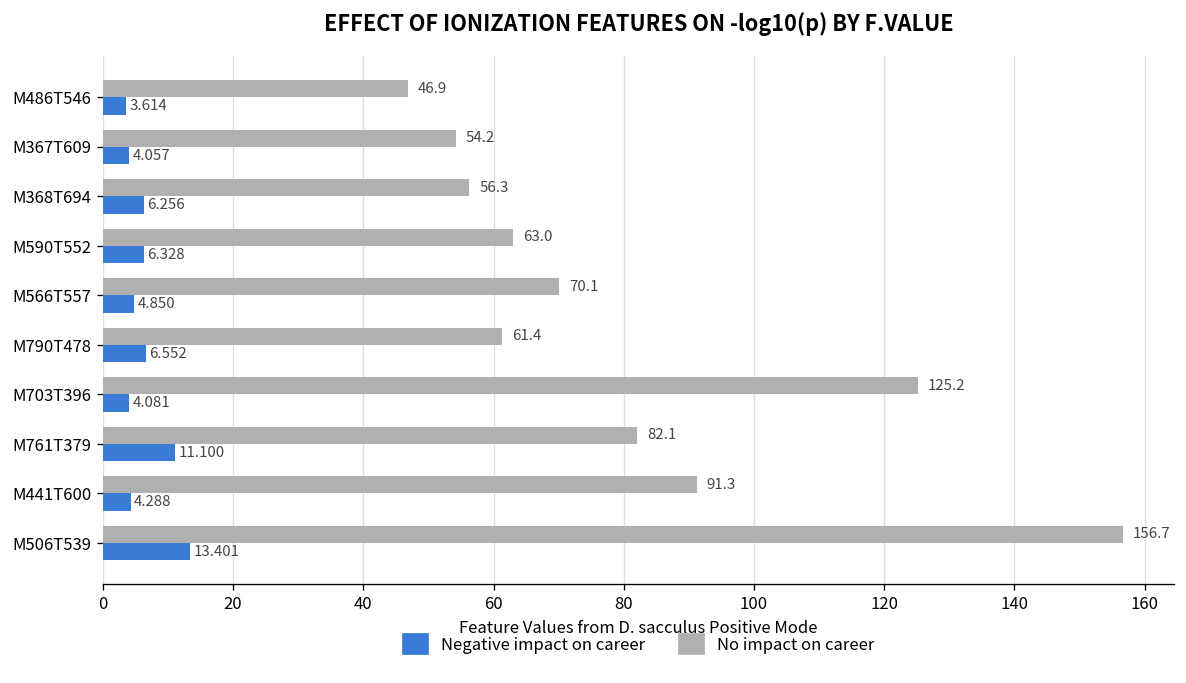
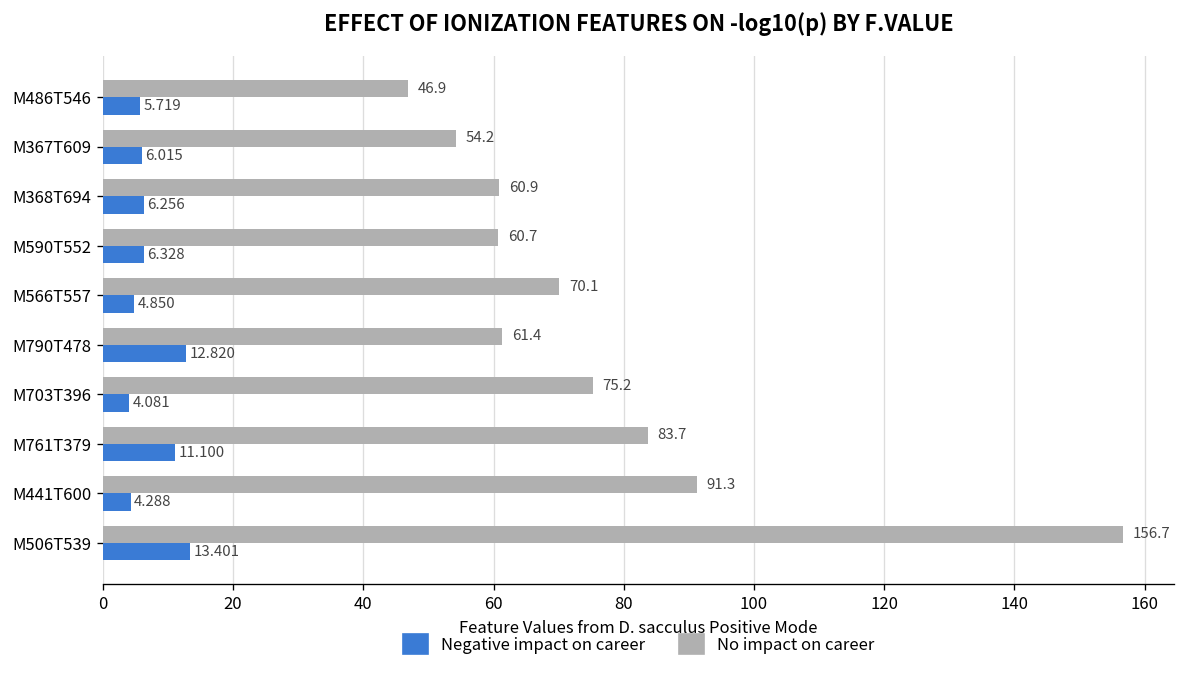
Negative impact on career, M486T546: 3.614 -> 5.719
Negative impact on career, M367T609: 4.057 -> 6.015
No impact on career, M368T694: 56.3 -> 60.9
No impact on career, M590T552: 63.0 -> 60.7
Negative impact on career, M790T478: 6.552 -> 12.820
No impact on career, M703T396: 125.2 -> 75.2
No impact on career, M761T379: 82.1 -> 83.7
